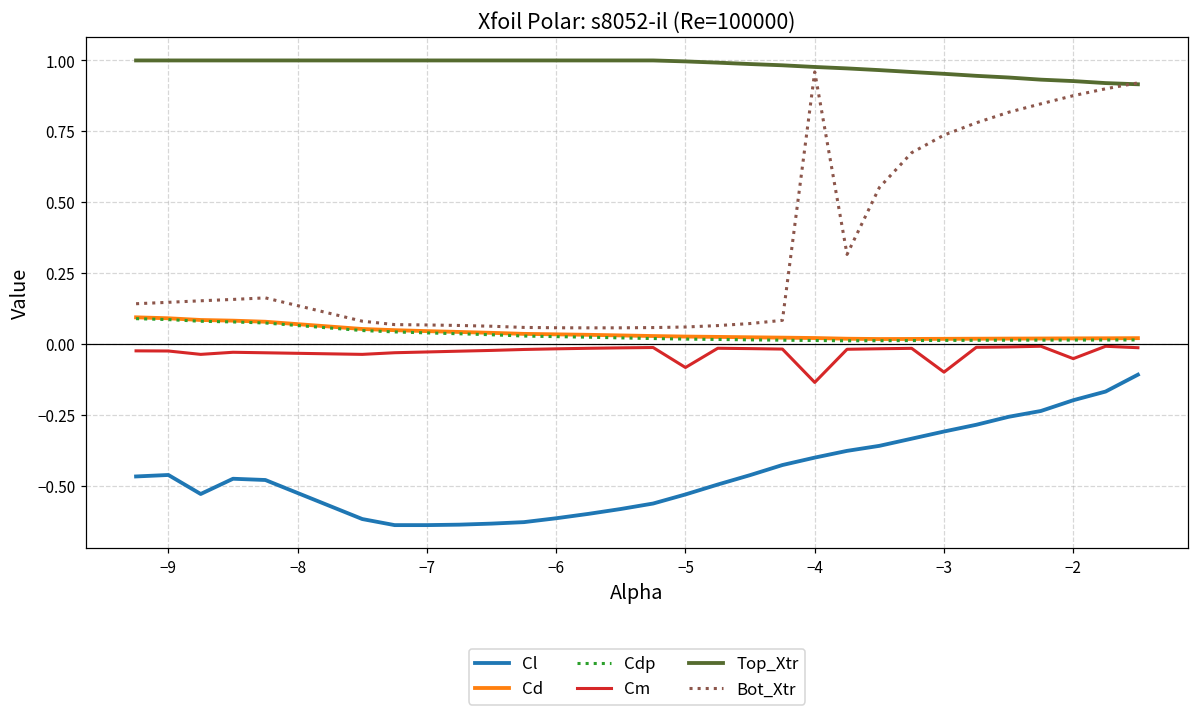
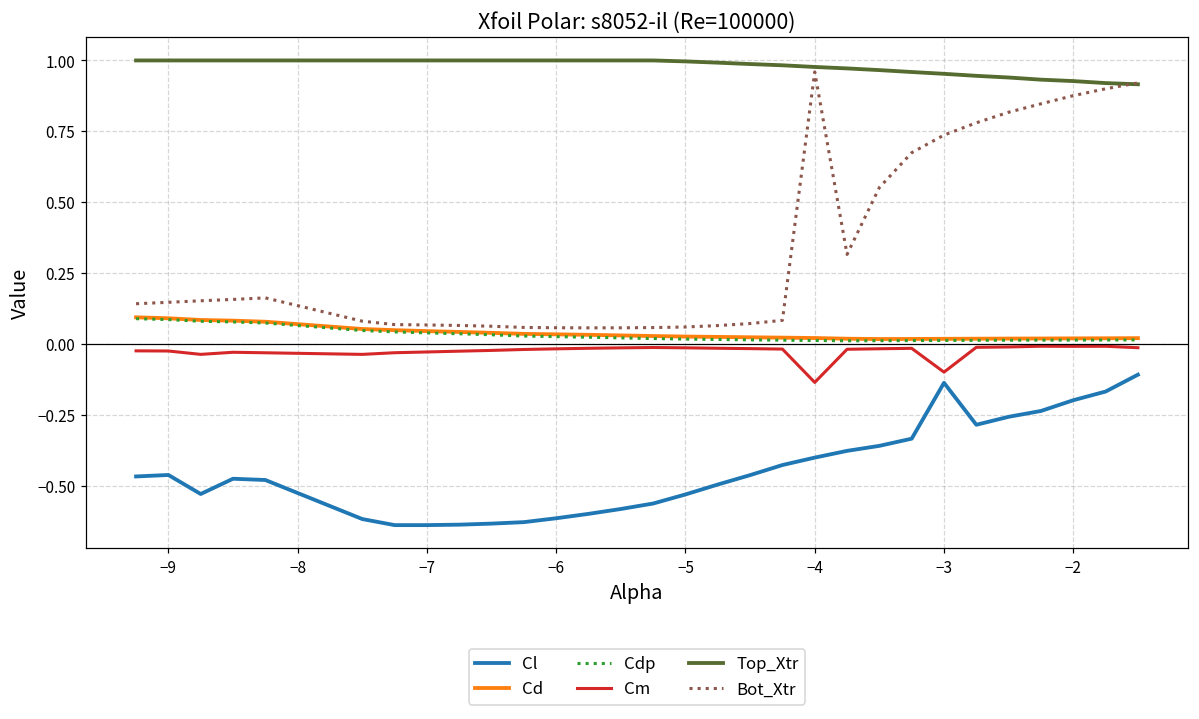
Cm, −5: -0.08 -> -0.01
Cl, −3: -0.31 -> -0.14
Cm, −2: -0.05 -> -0.01
